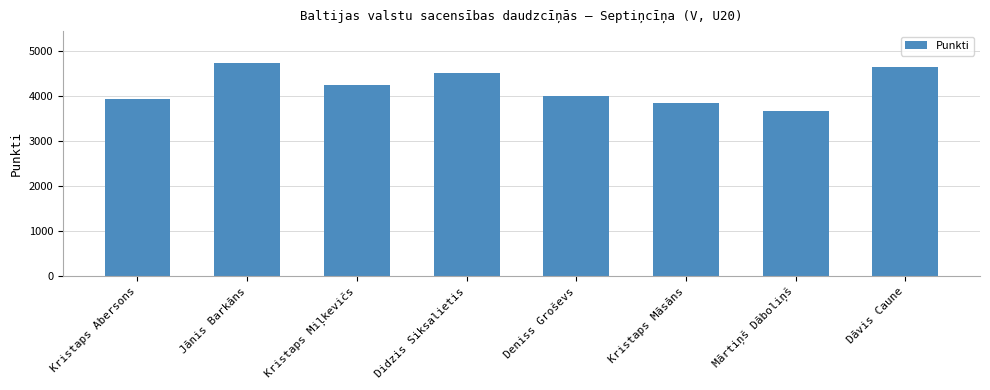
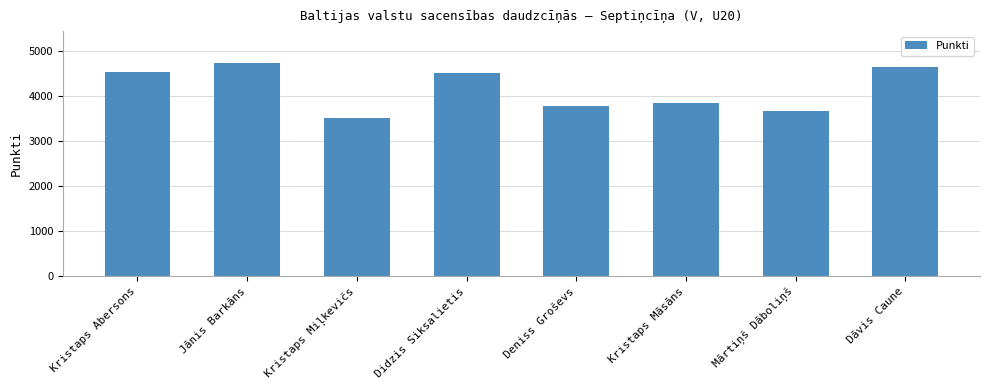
Kristaps Abersons: 3900 -> 4500
Kristaps Miļkevičs: 4200 -> 3500
Deniss Groševs: 4000 -> 3800
